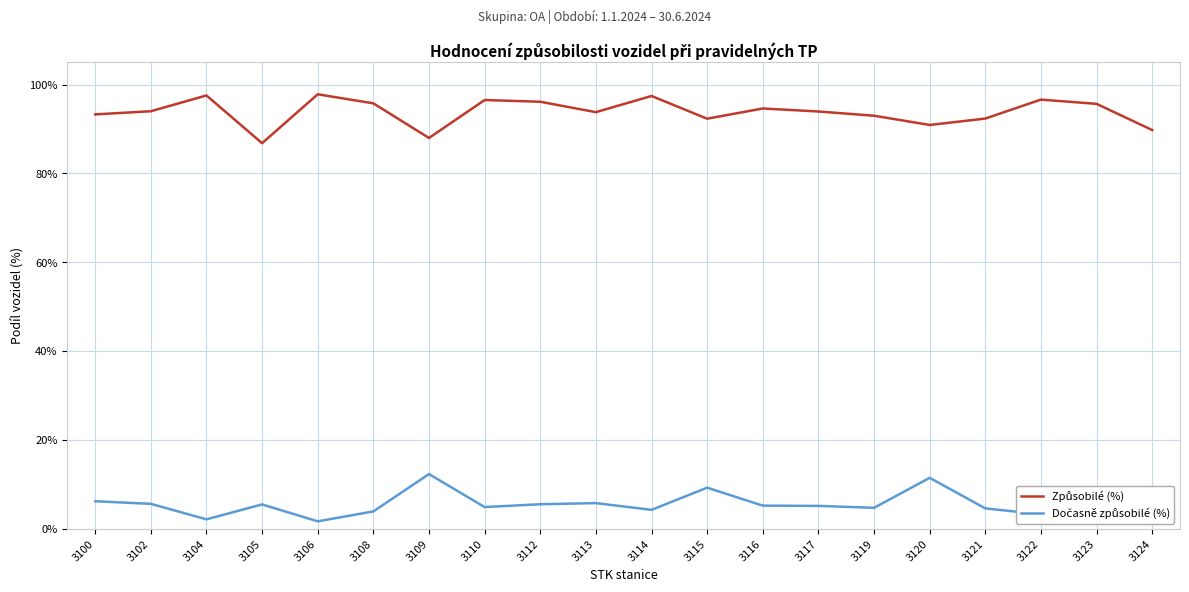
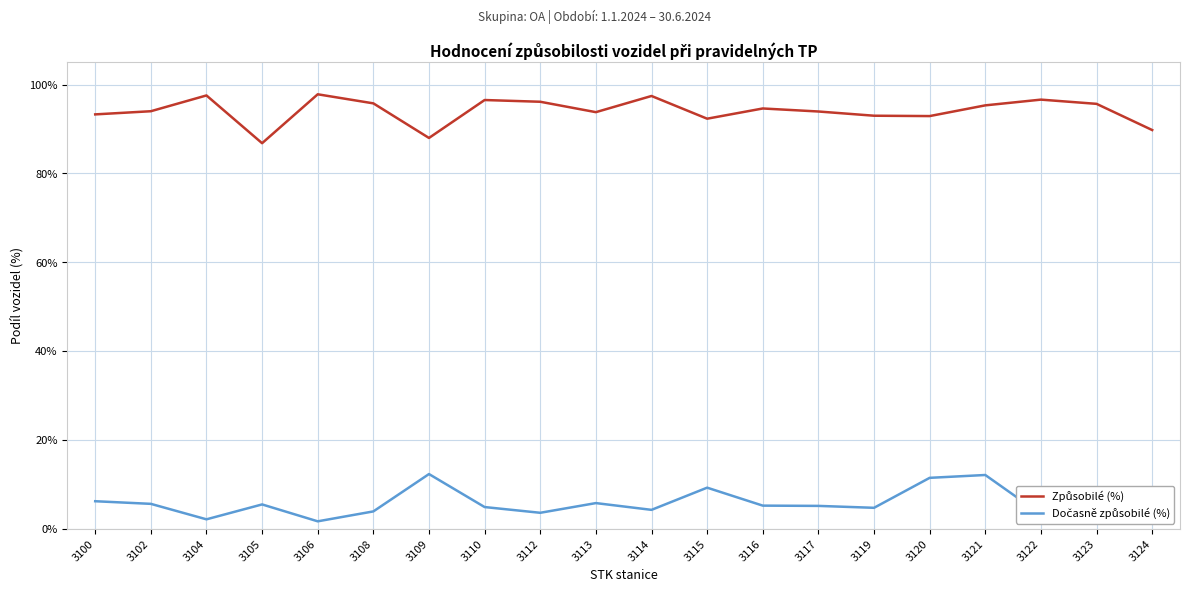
Dočasně způsobilé (%), 3112: 6% -> 4%
Způsobilé (%), 3120: 91% -> 93%
Způsobilé (%), 3121: 92% -> 95%
Dočasně způsobilé (%), 3121: 5% -> 12%
